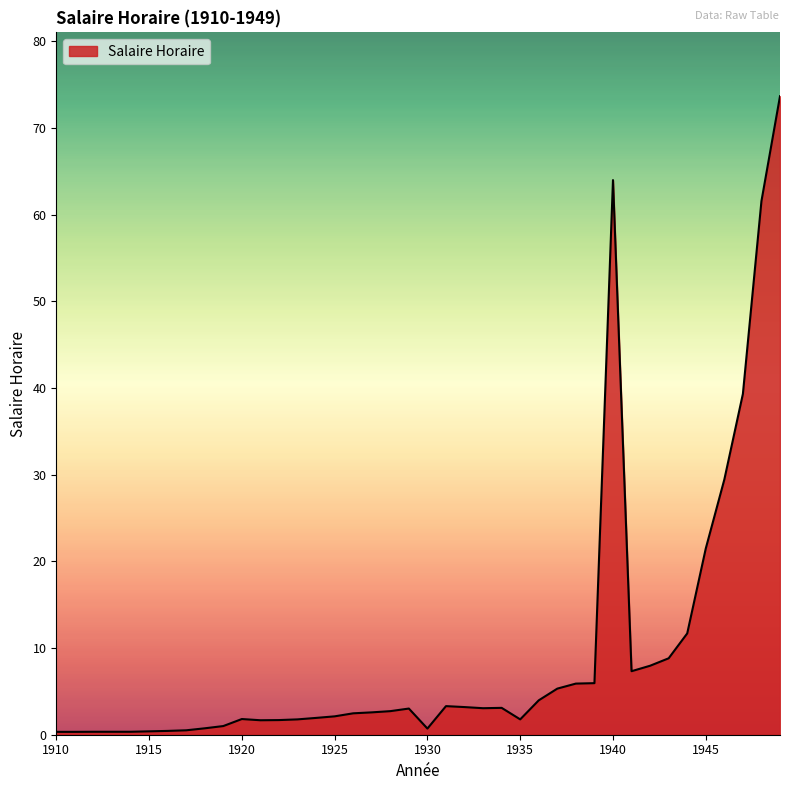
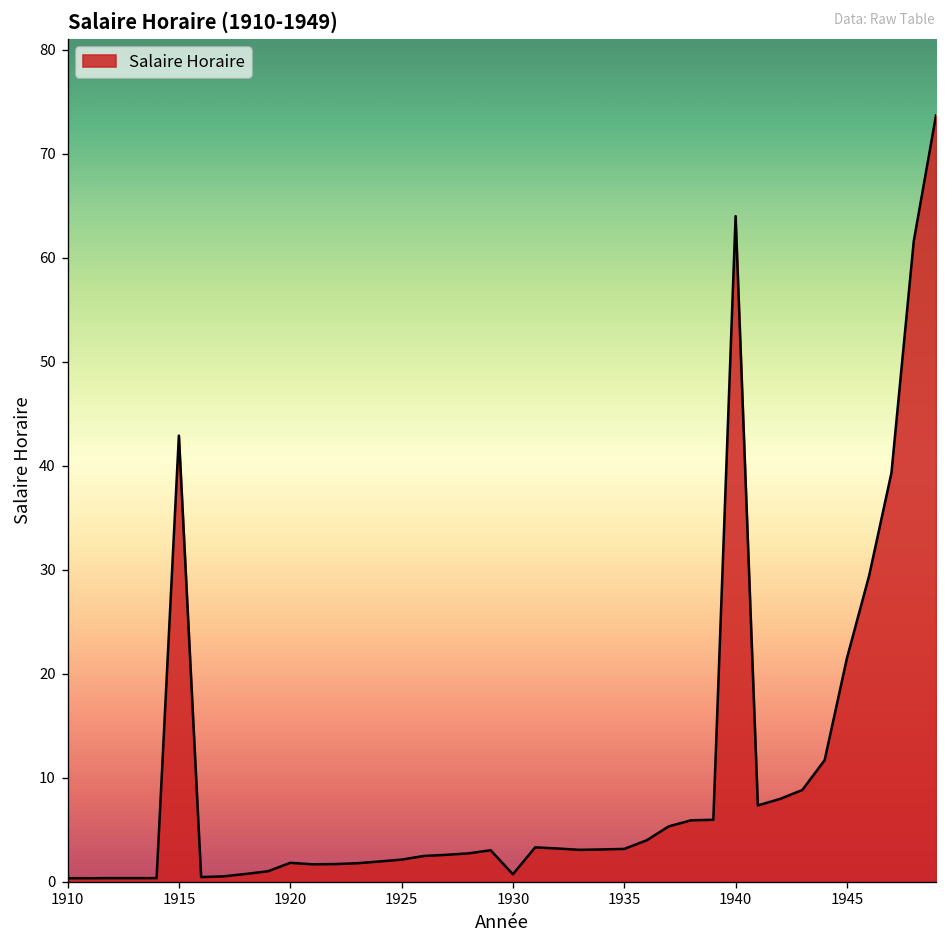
1915: 0 -> 43
1935: 2 -> 3
